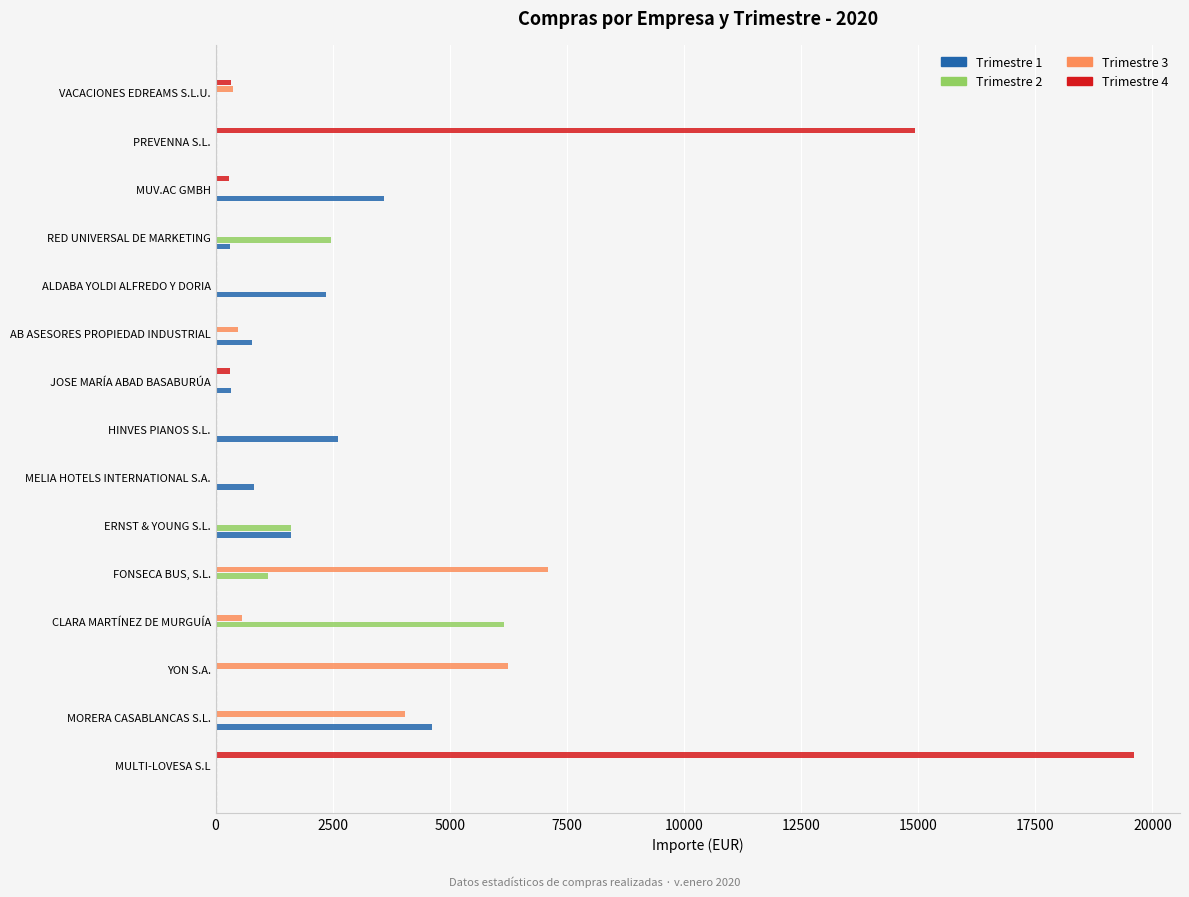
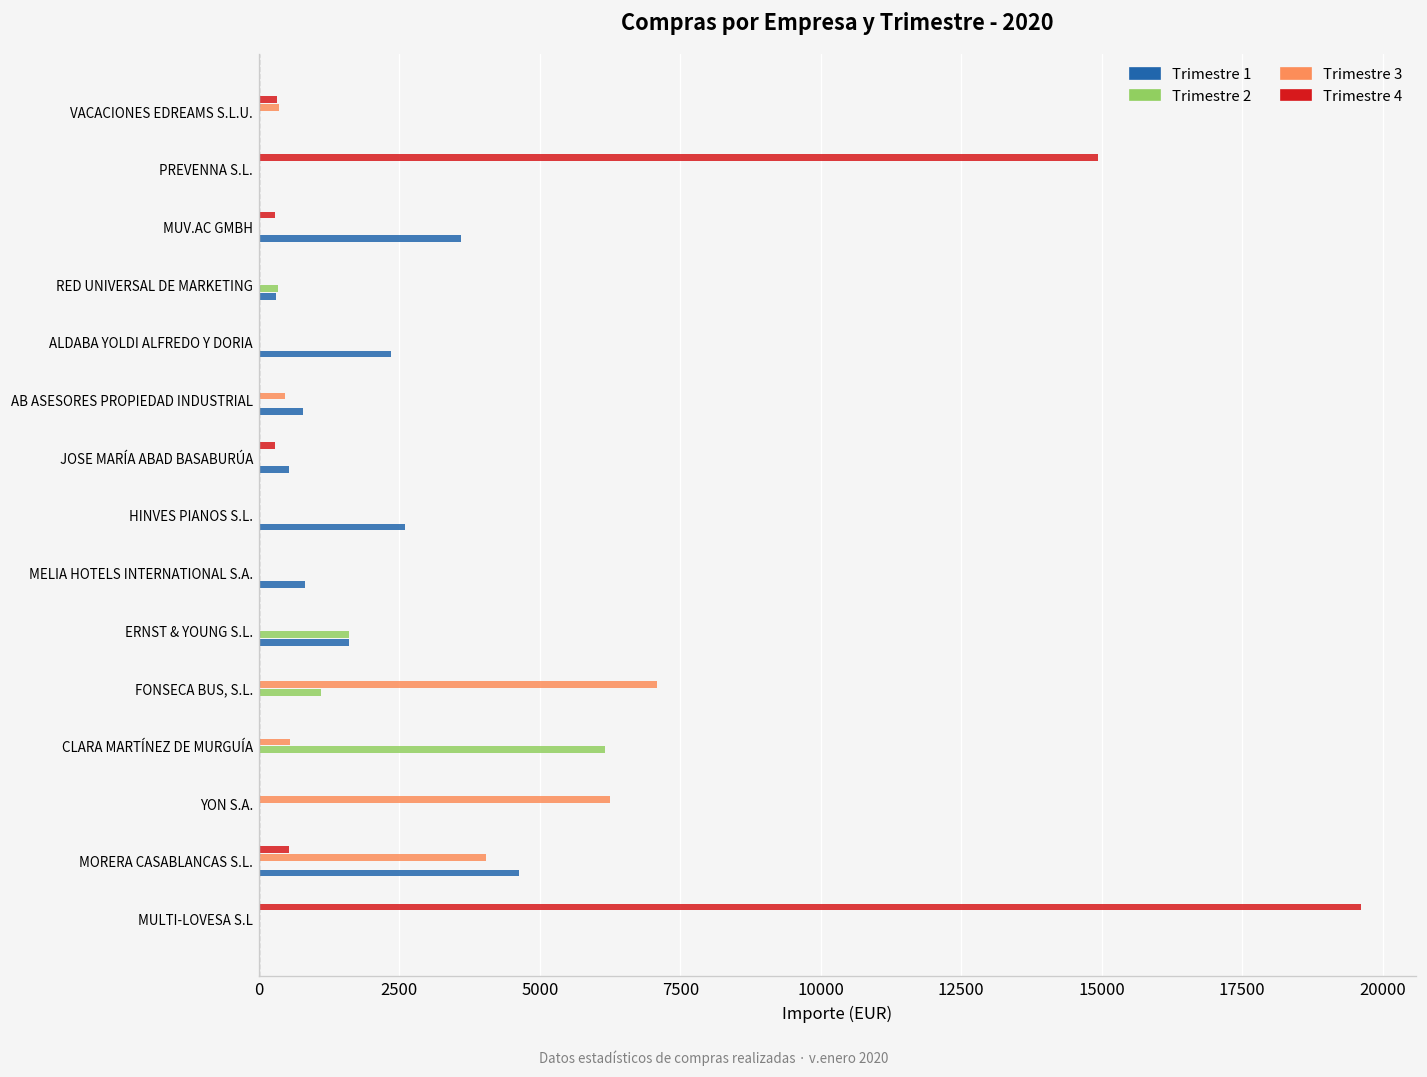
Trimestre 2, RED UNIVERSAL DE MARKETING: 2500 -> 400
Trimestre 1, JOSE MARÍA ABAD BASABURÚA: 300 -> 500
Trimestre 4, MORERA CASABLANCAS S.L.: 0 -> 500
